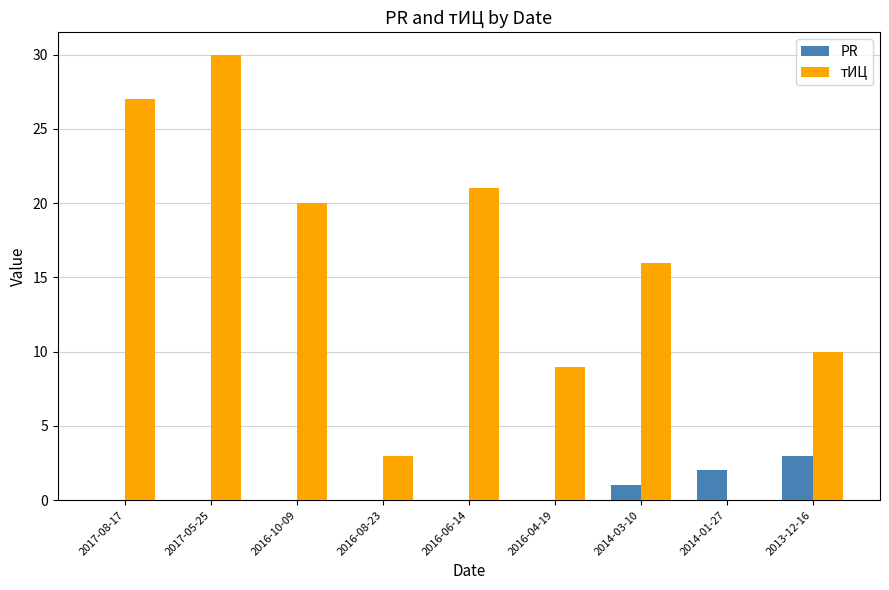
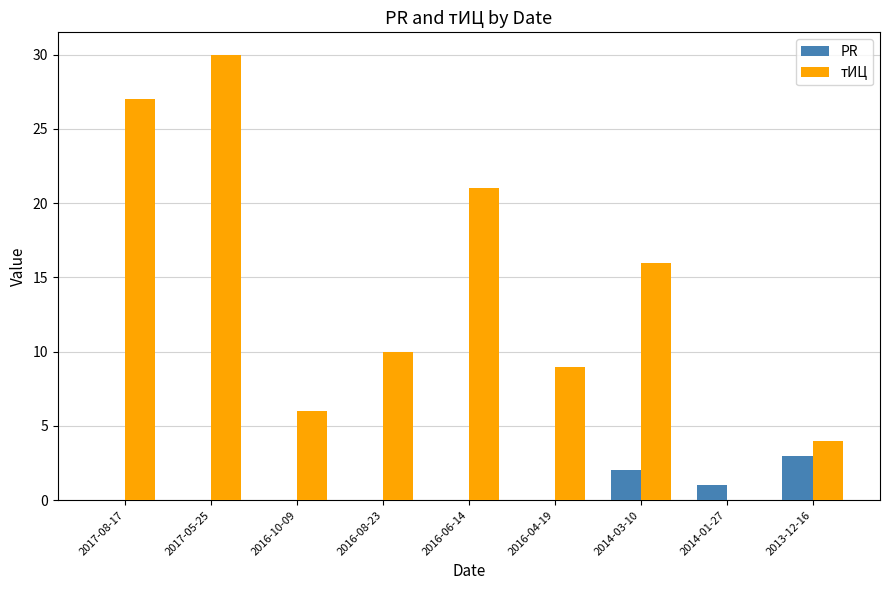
тИЦ, 2016-10-09: 20 -> 6
тИЦ, 2016-08-23: 3 -> 10
PR, 2014-03-10: 1 -> 2
PR, 2014-01-27: 2 -> 1
тИЦ, 2013-12-16: 10 -> 4
